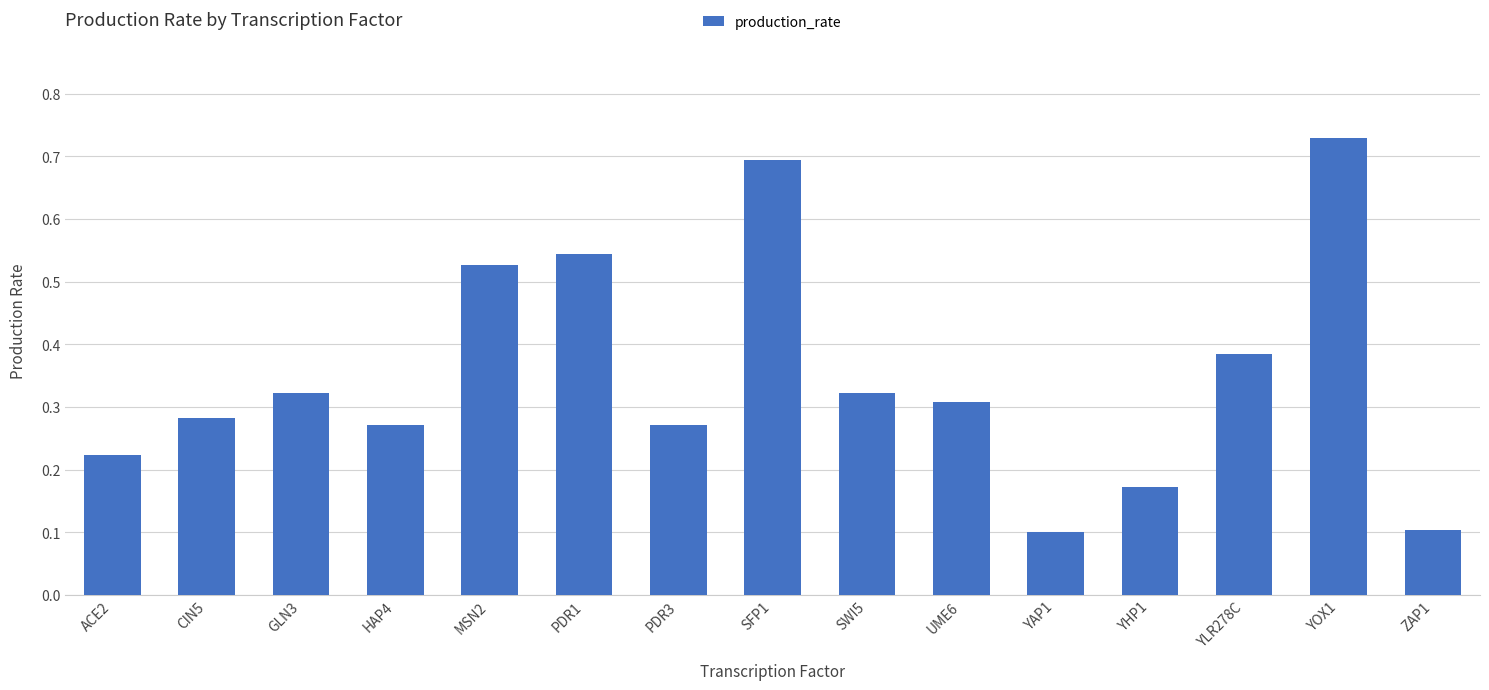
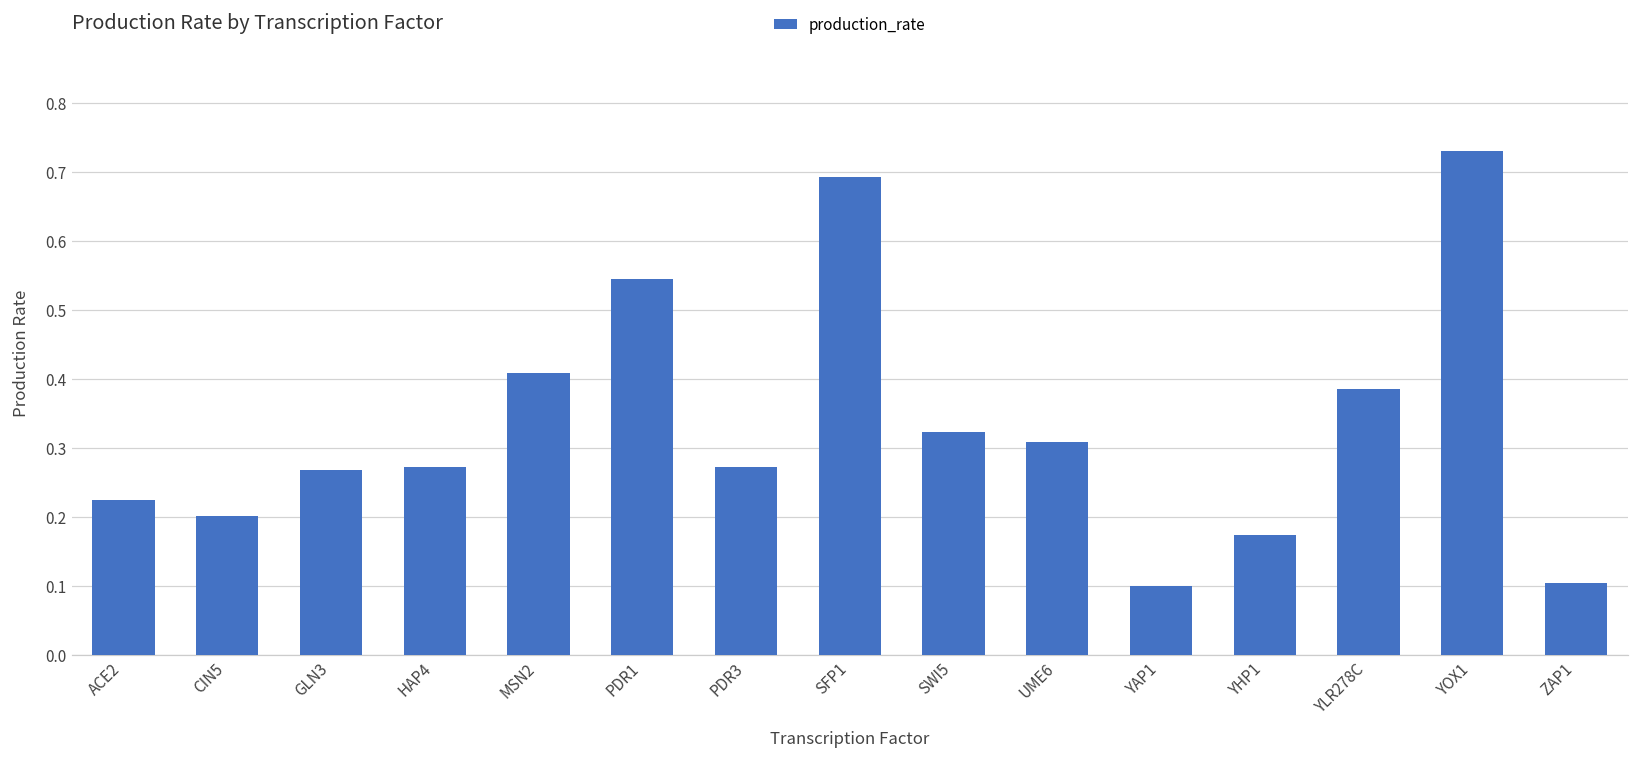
CIN5: 0.28 -> 0.20
GLN3: 0.32 -> 0.27
MSN2: 0.53 -> 0.41
